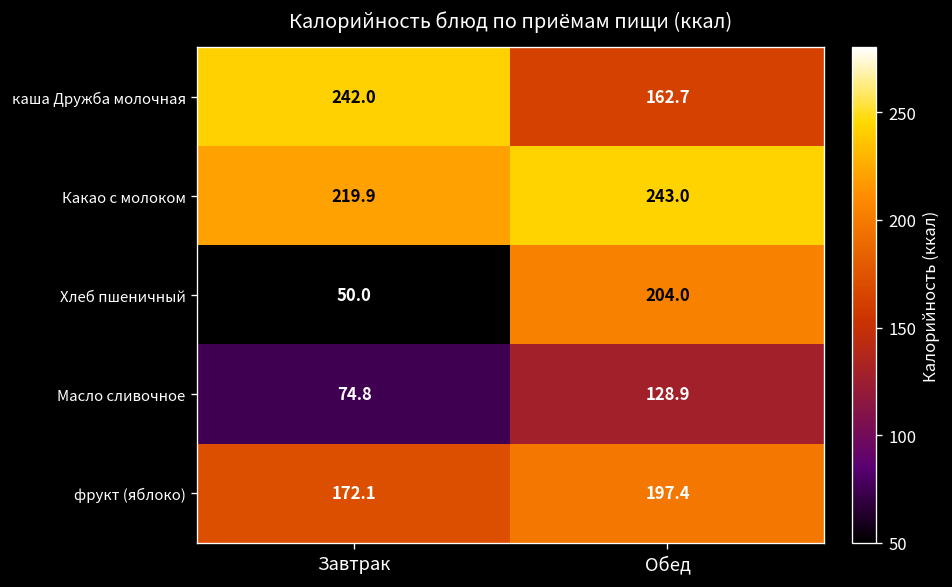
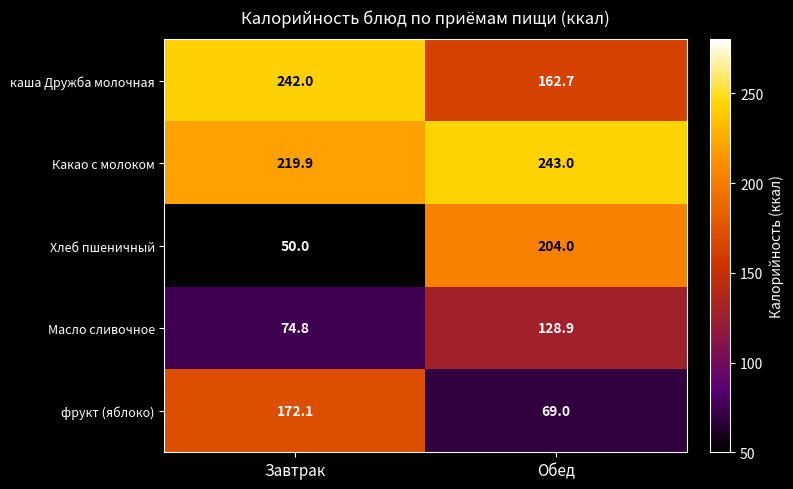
фрукт (яблоко), Обед: 197.4 -> 69.0
